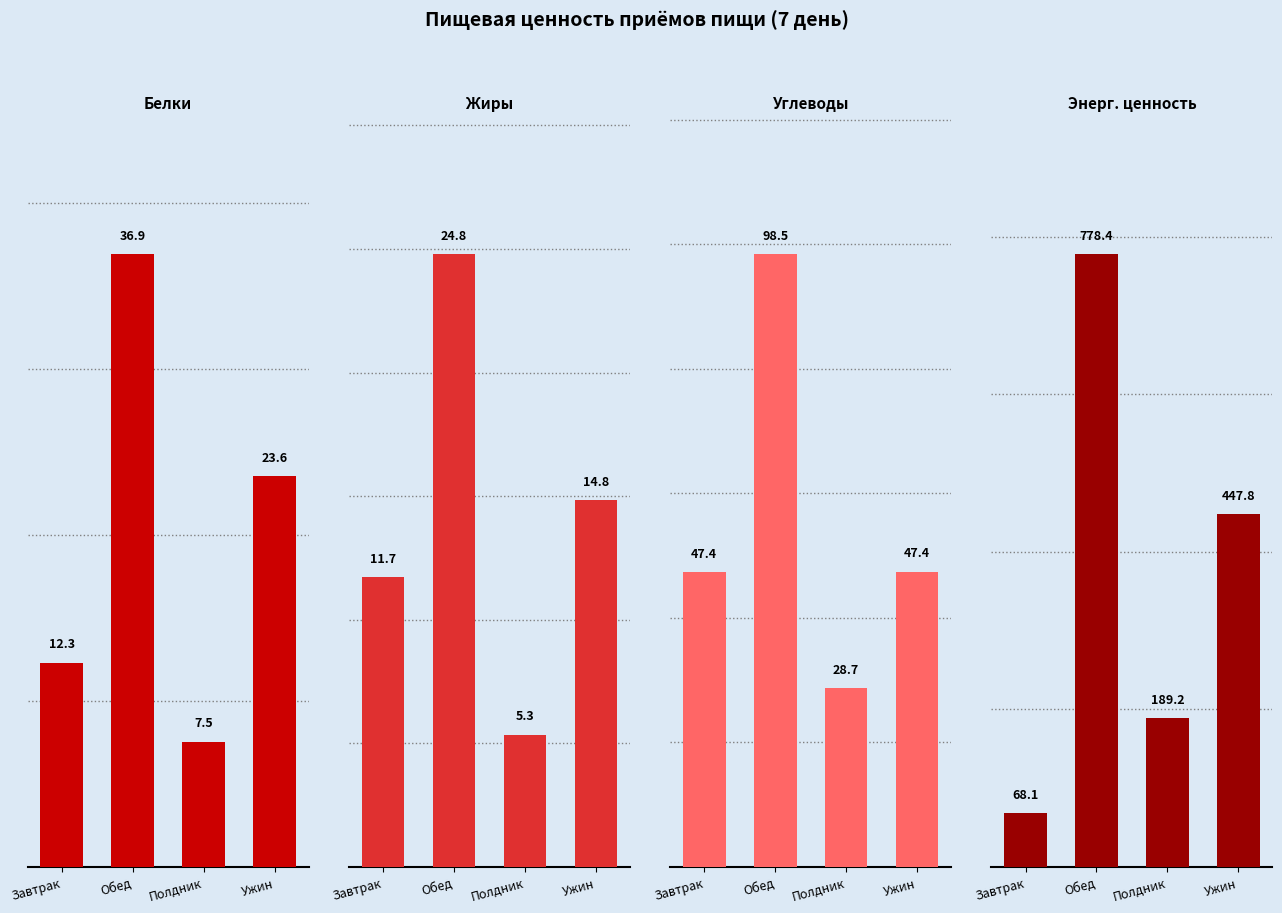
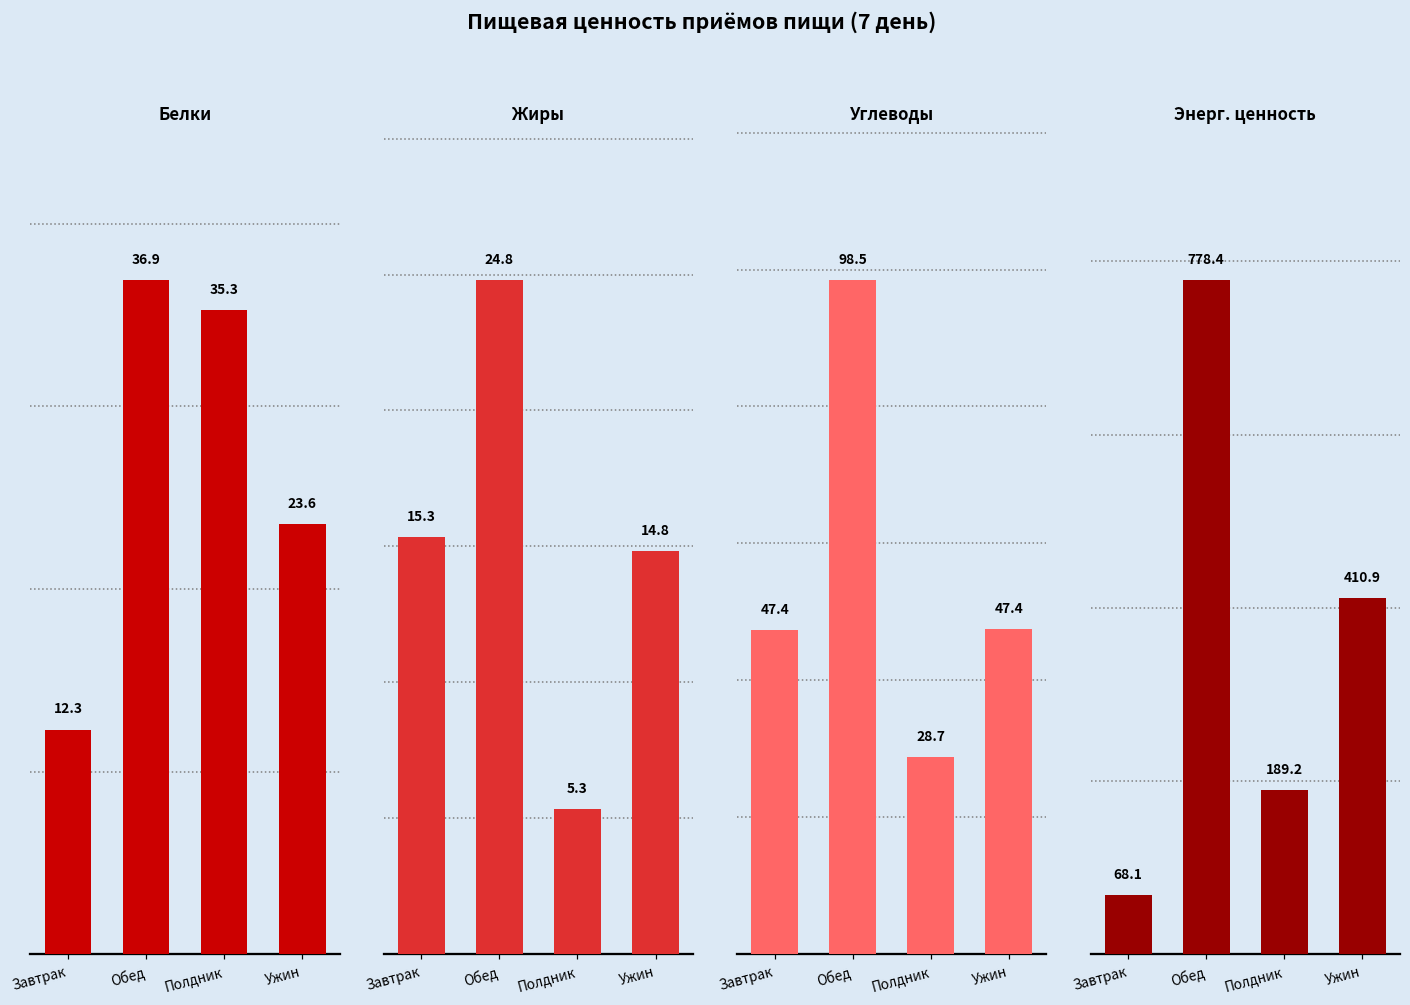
Белки, Полдник: 7.5 -> 35.3
Жиры, Завтрак: 11.7 -> 15.3
Энерг. ценность, Ужин: 447.8 -> 410.9
